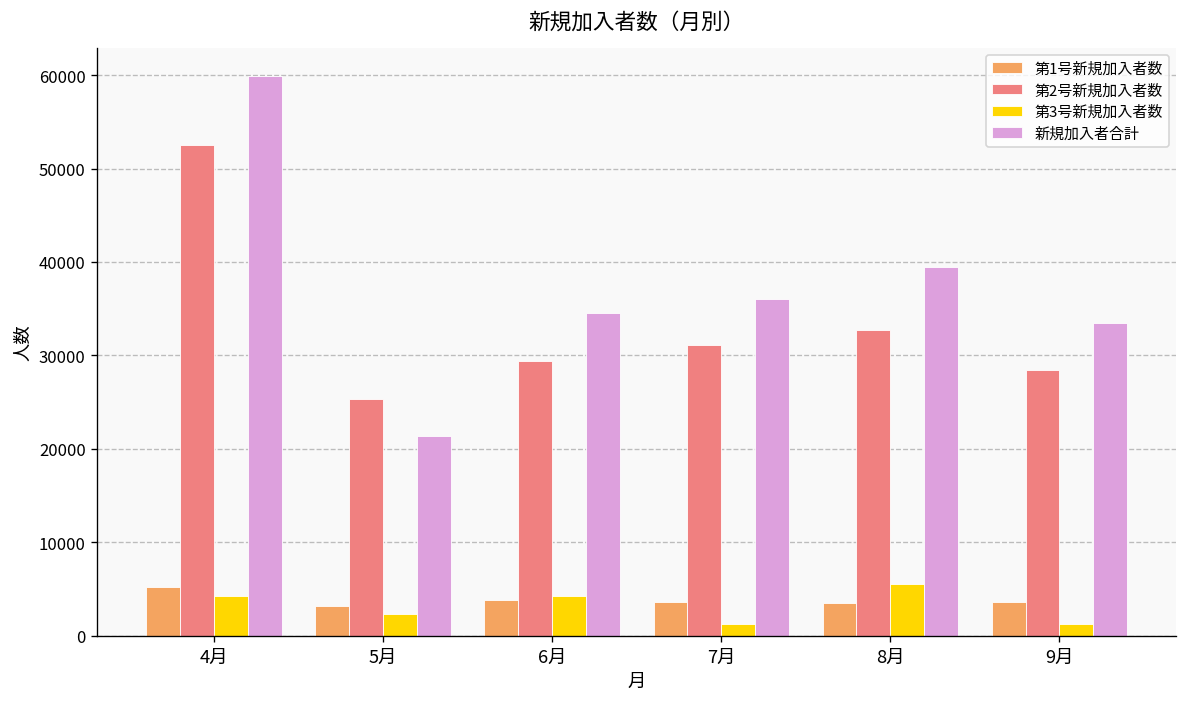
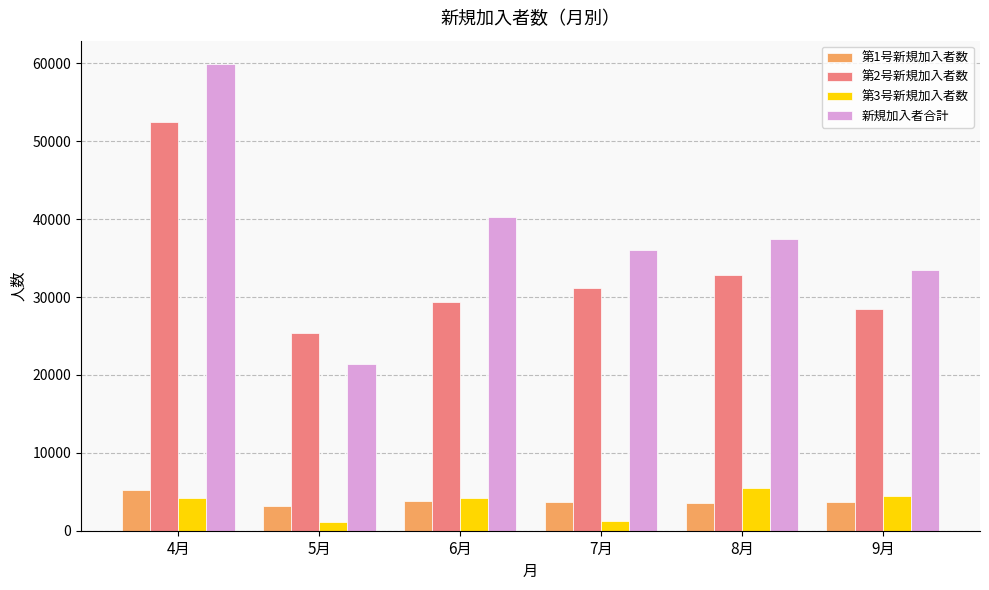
第3号新規加入者数, 5月: 2000 -> 1000
新規加入者合計, 6月: 35000 -> 40000
新規加入者合計, 8月: 39000 -> 37000
第3号新規加入者数, 9月: 1000 -> 4000
